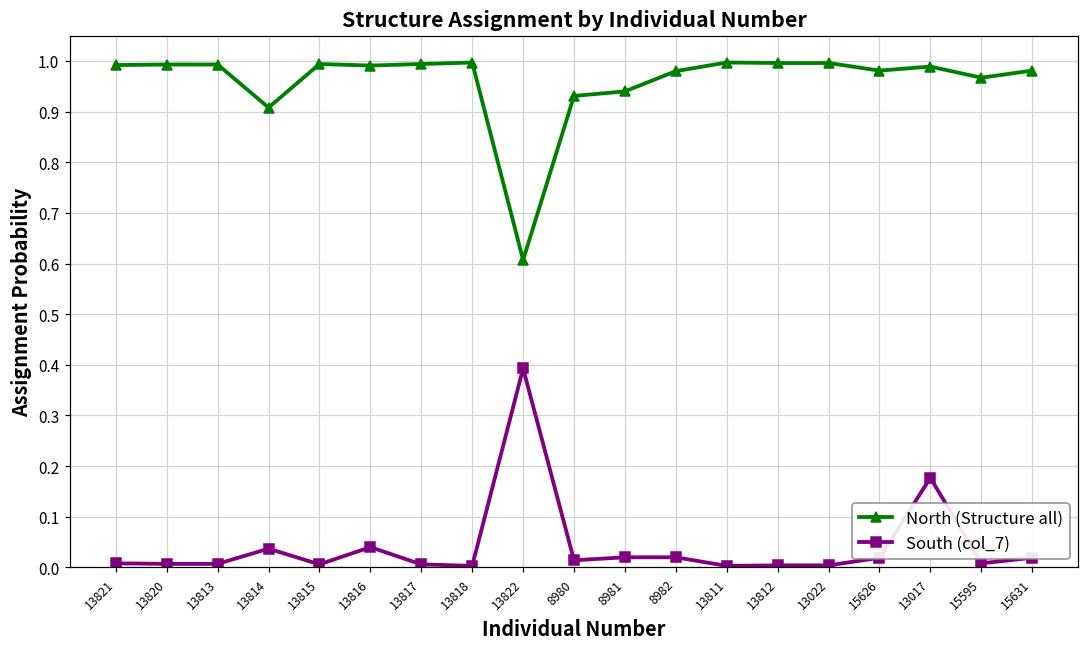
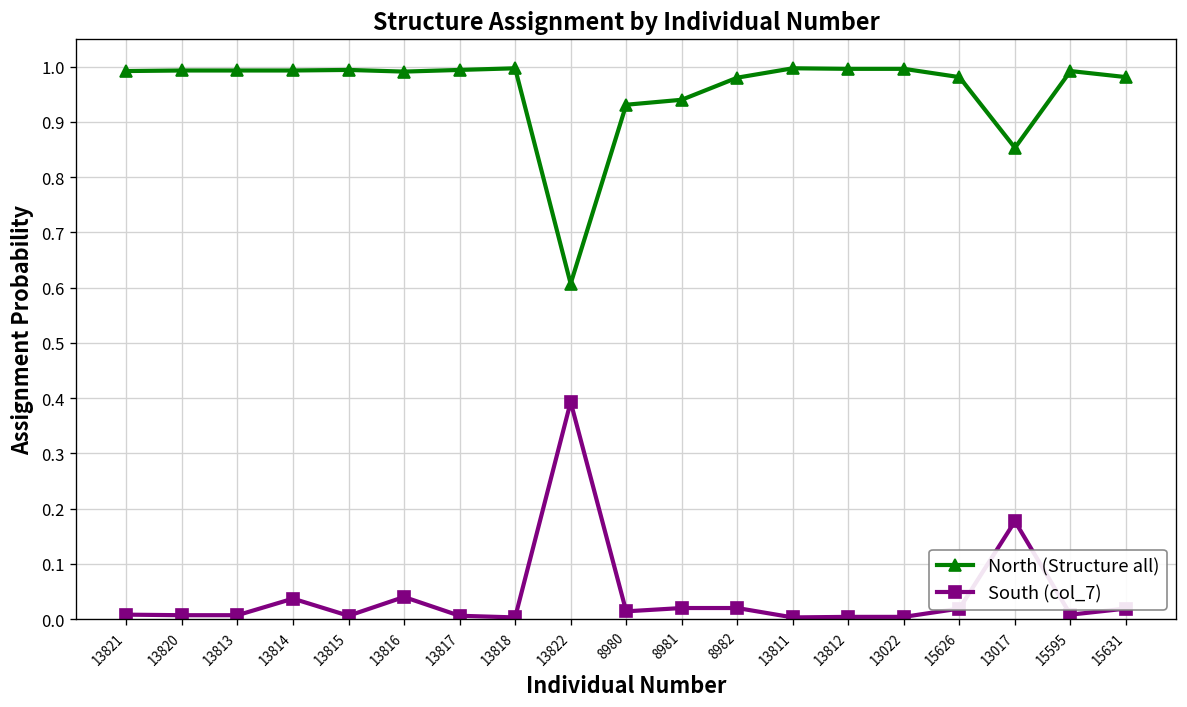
North (Structure all), 13814: 0.91 -> 0.99
North (Structure all), 13017: 0.99 -> 0.85
North (Structure all), 15595: 0.97 -> 0.99
